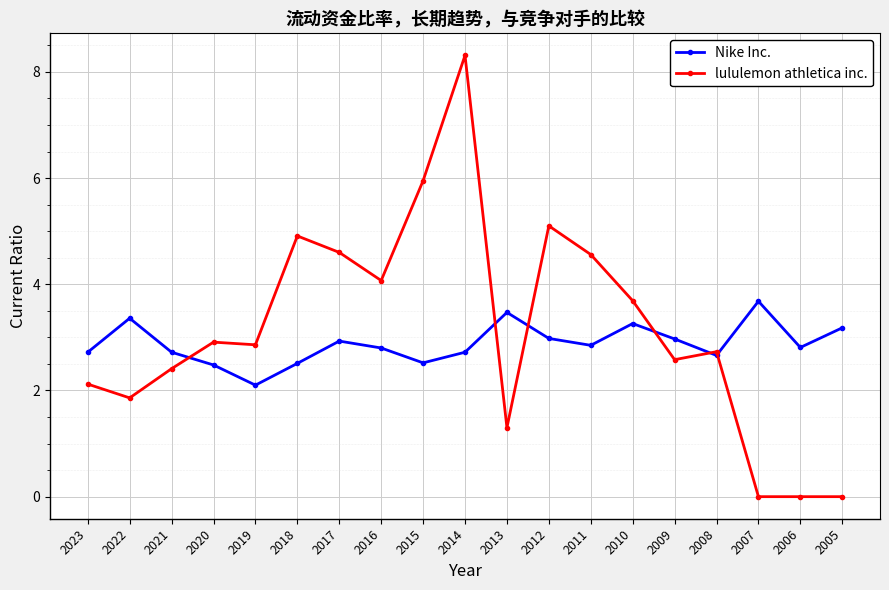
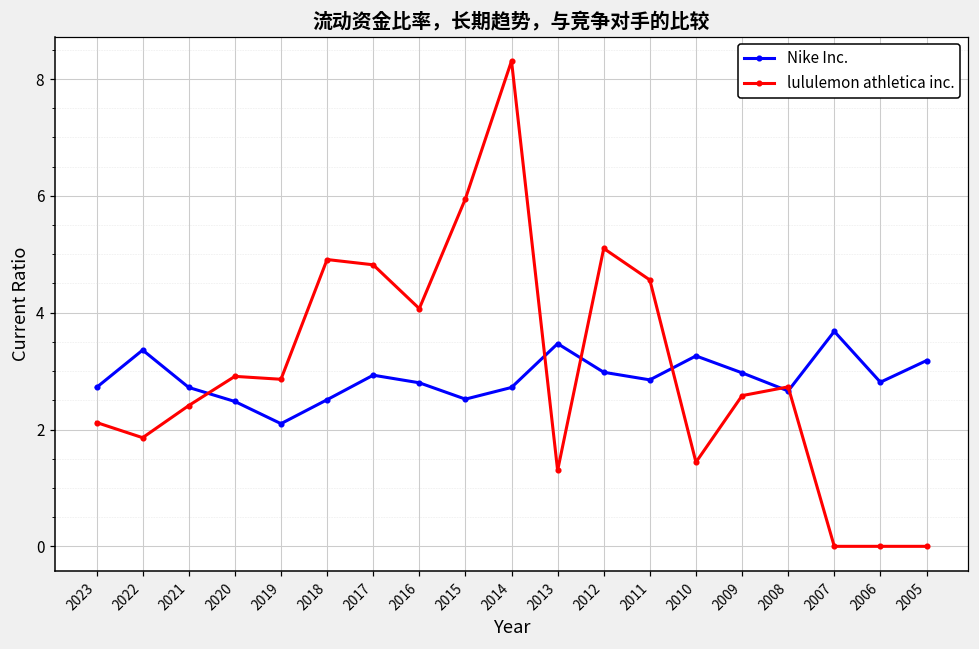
lululemon athletica inc., 2017: 4.6 -> 4.8
lululemon athletica inc., 2010: 3.7 -> 1.4
